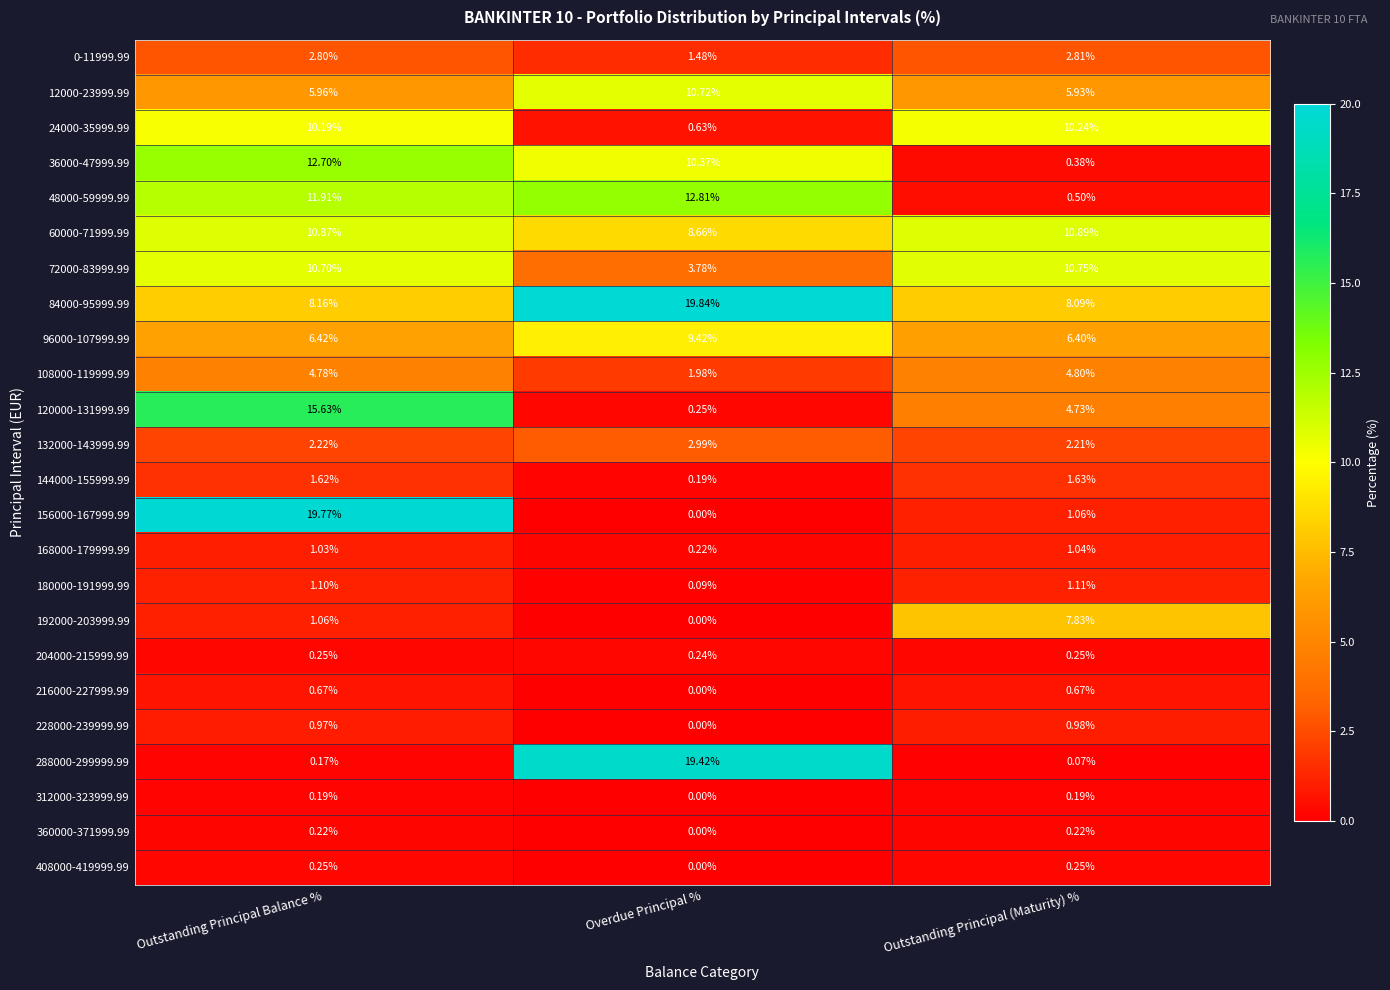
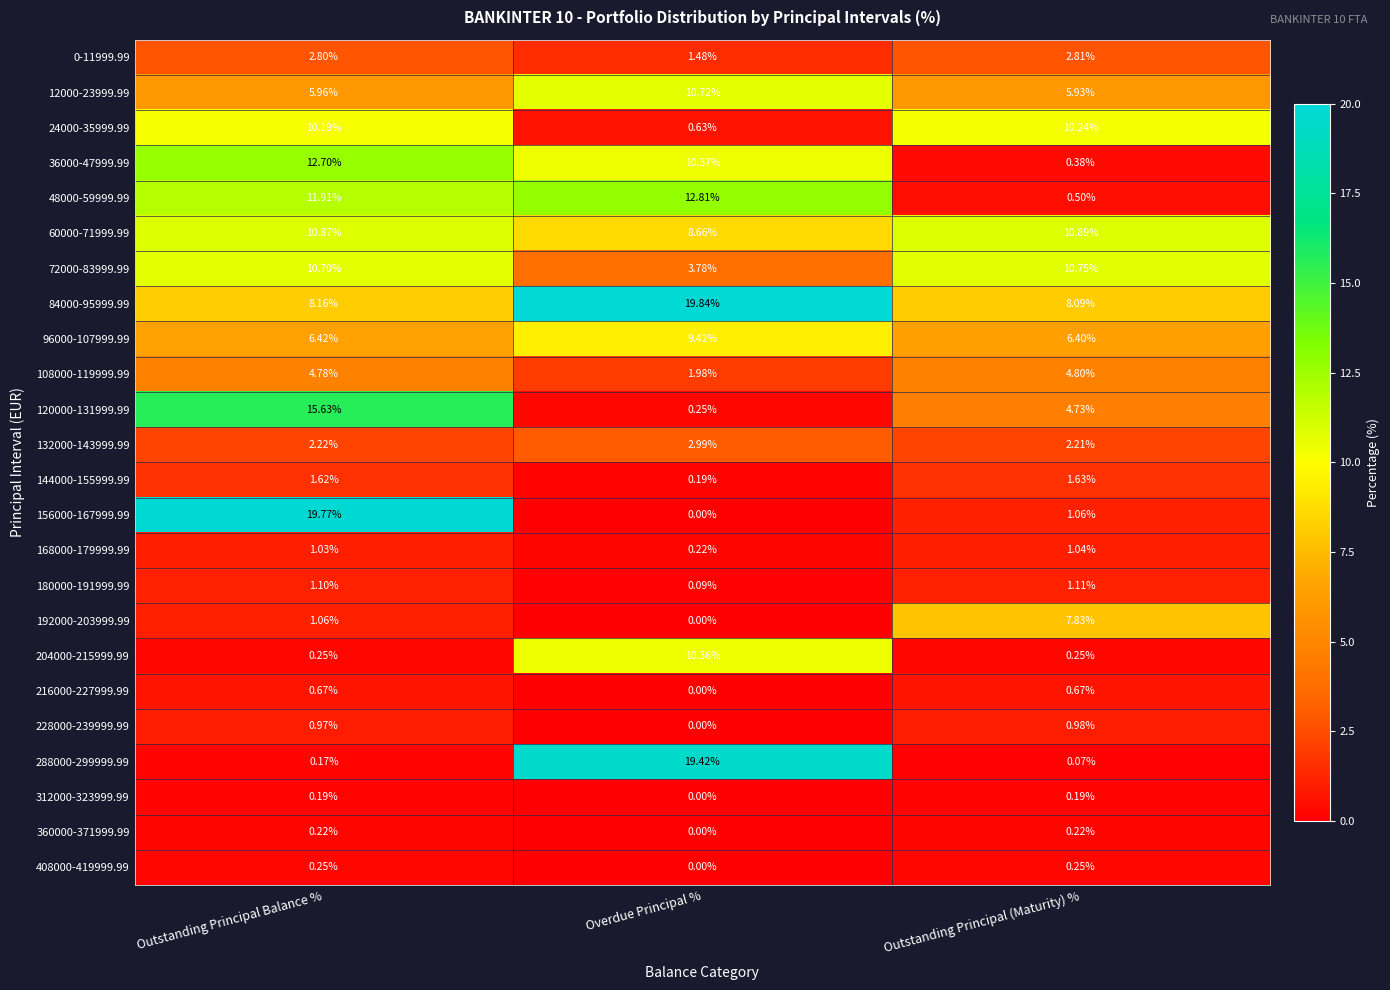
204000-215999.99, Overdue Principal %: 0.24% -> 10.36%
